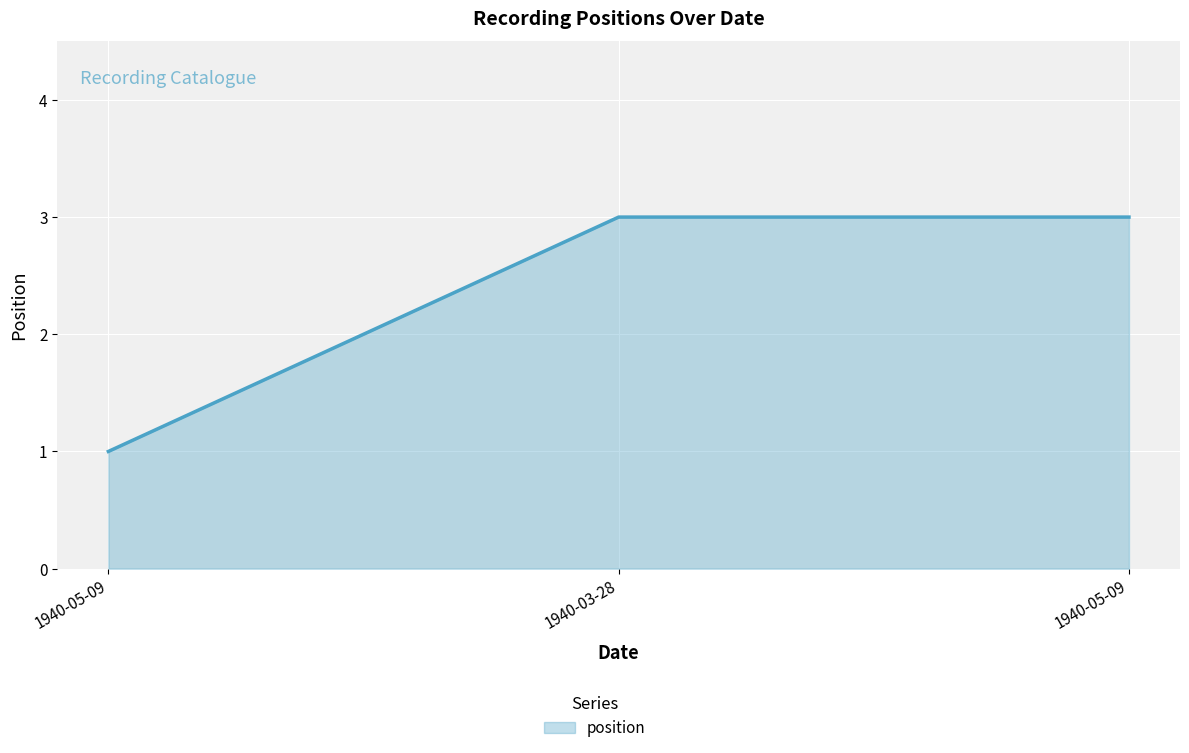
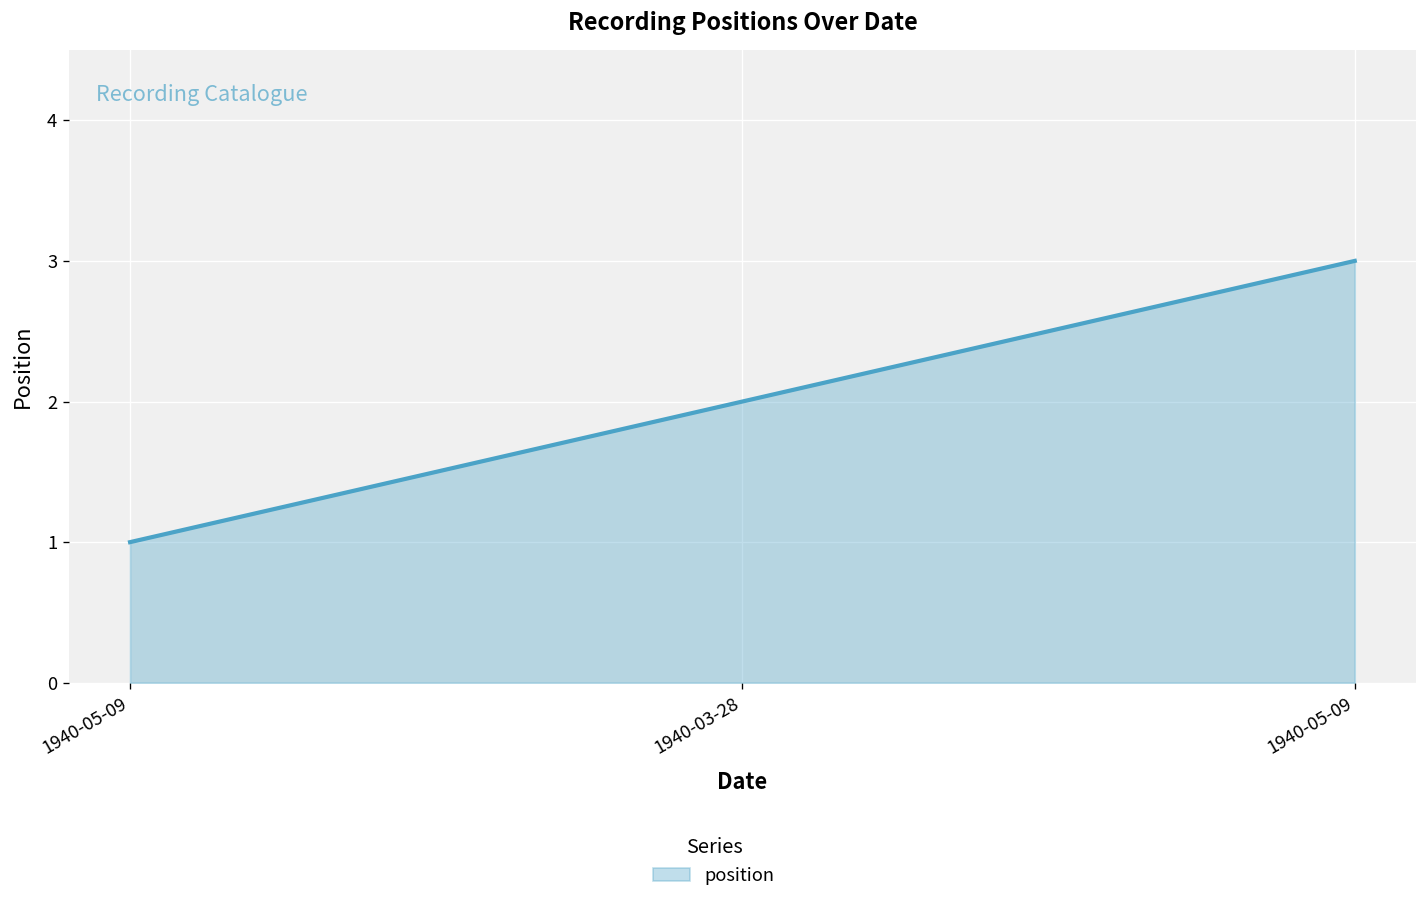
1940-03-28: 3 -> 2
